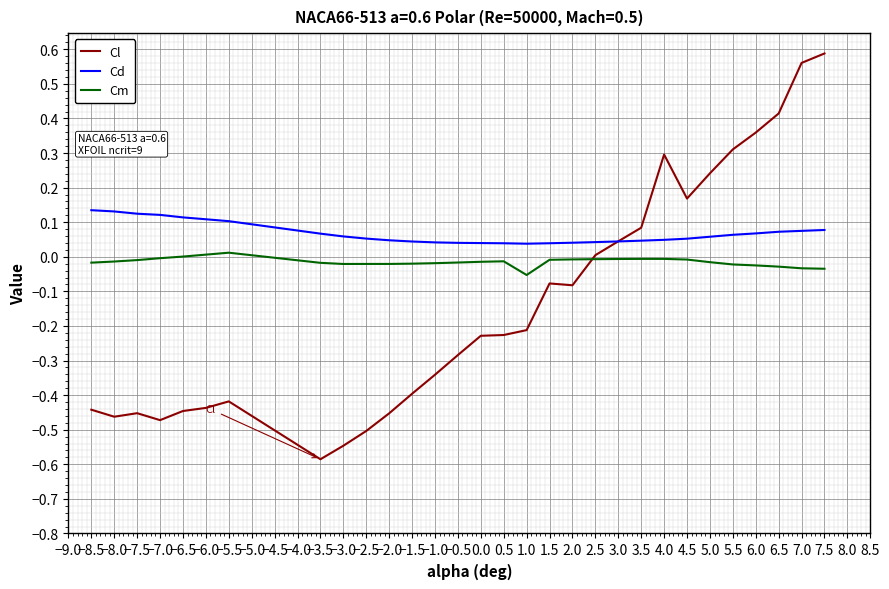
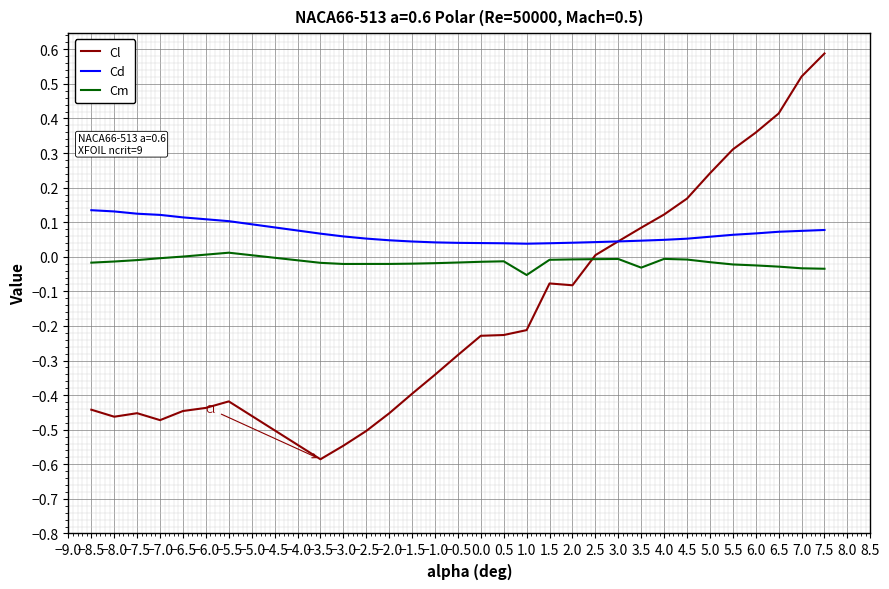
Cm, 3.5: -0.01 -> -0.03
Cl, 4.0: 0.30 -> 0.12
Cl, 7.0: 0.56 -> 0.52
